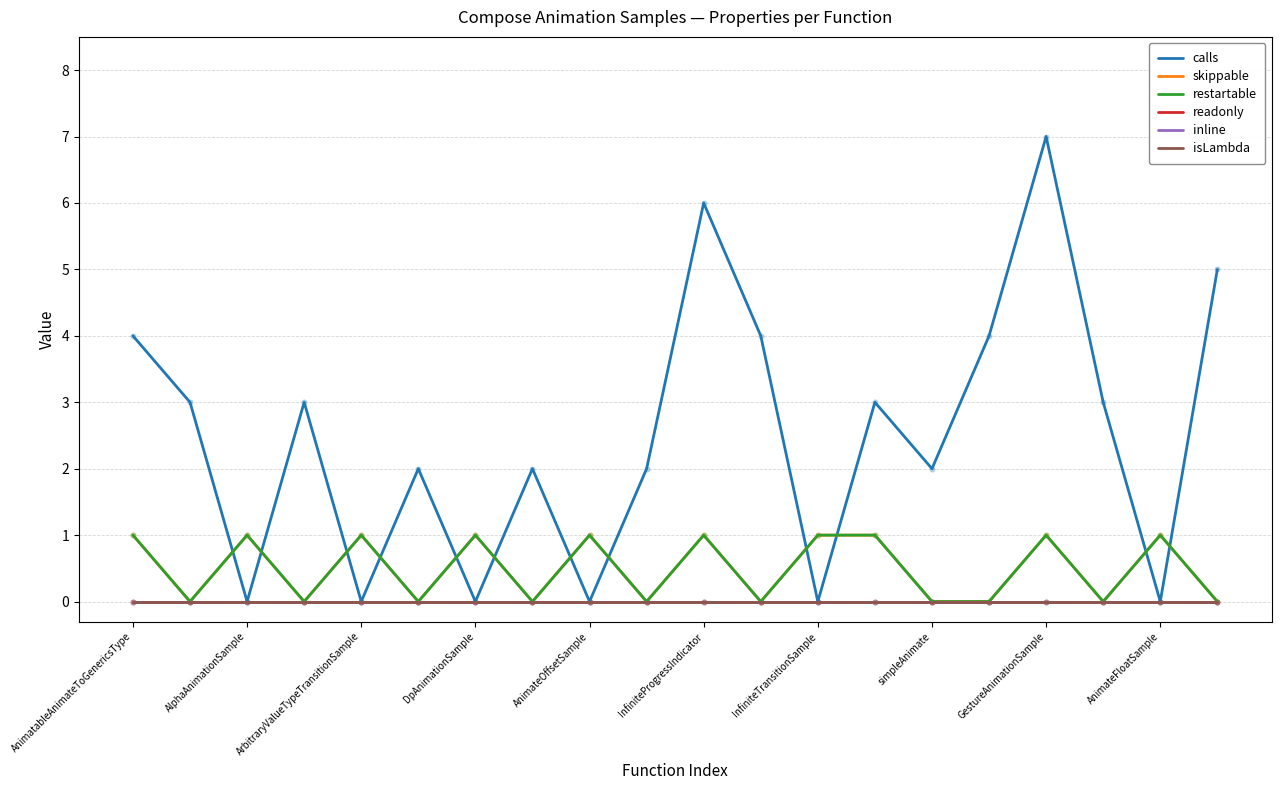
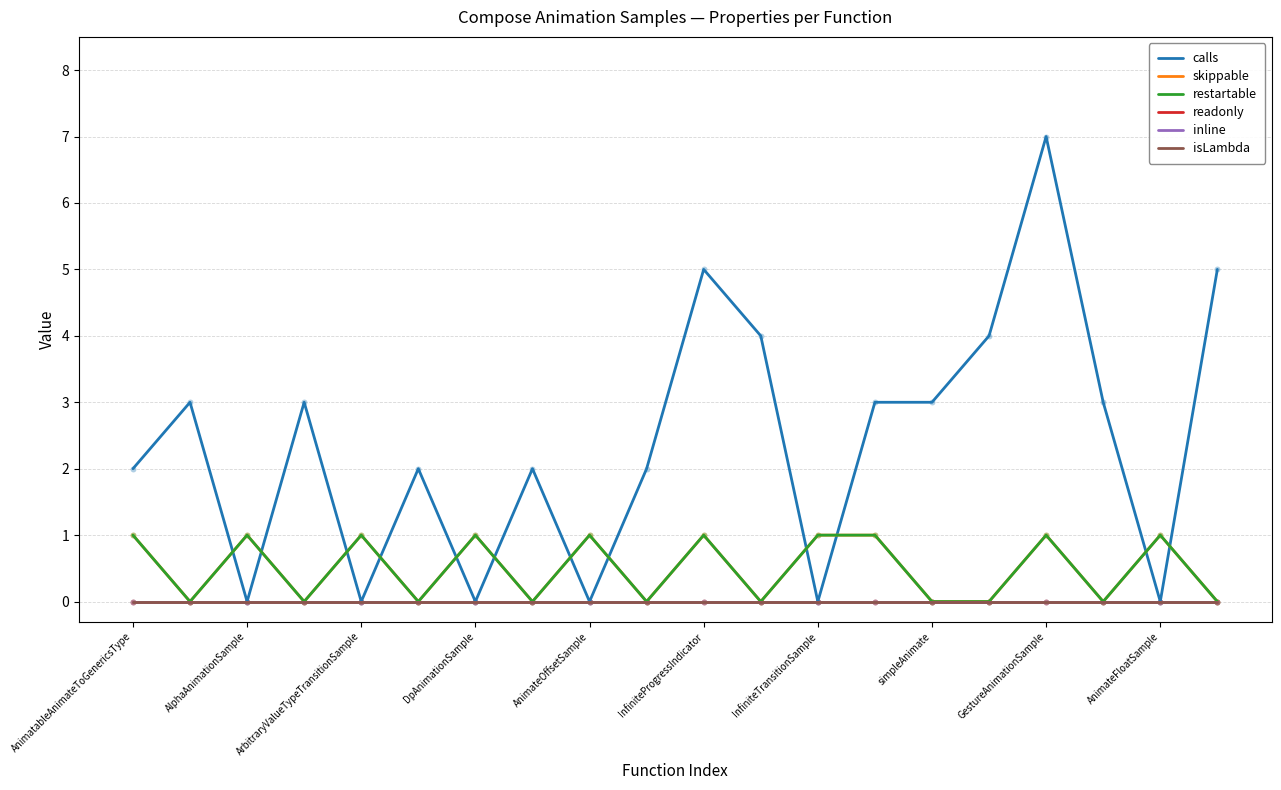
calls, AnimatableAnimateToGenericsType: 4 -> 2
calls, InfiniteProgressIndicator: 6 -> 5
calls, simpleAnimate: 2 -> 3
